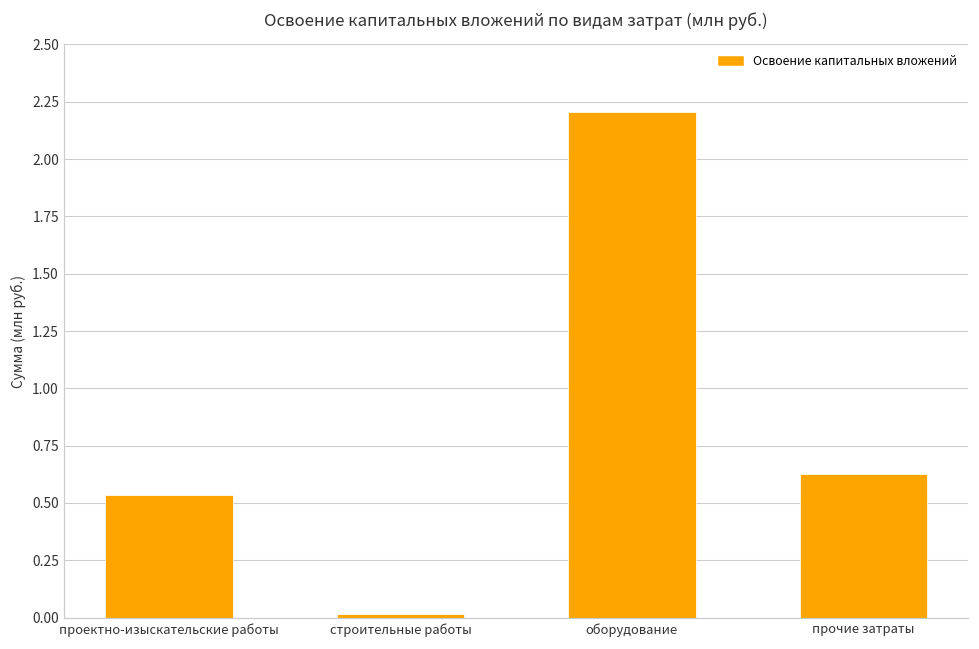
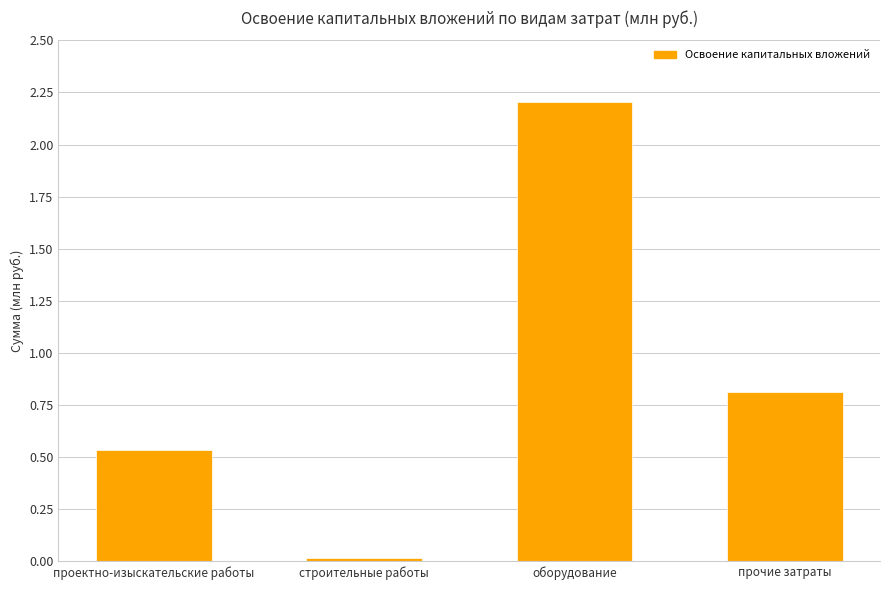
прочие затраты: 0.63 -> 0.81
